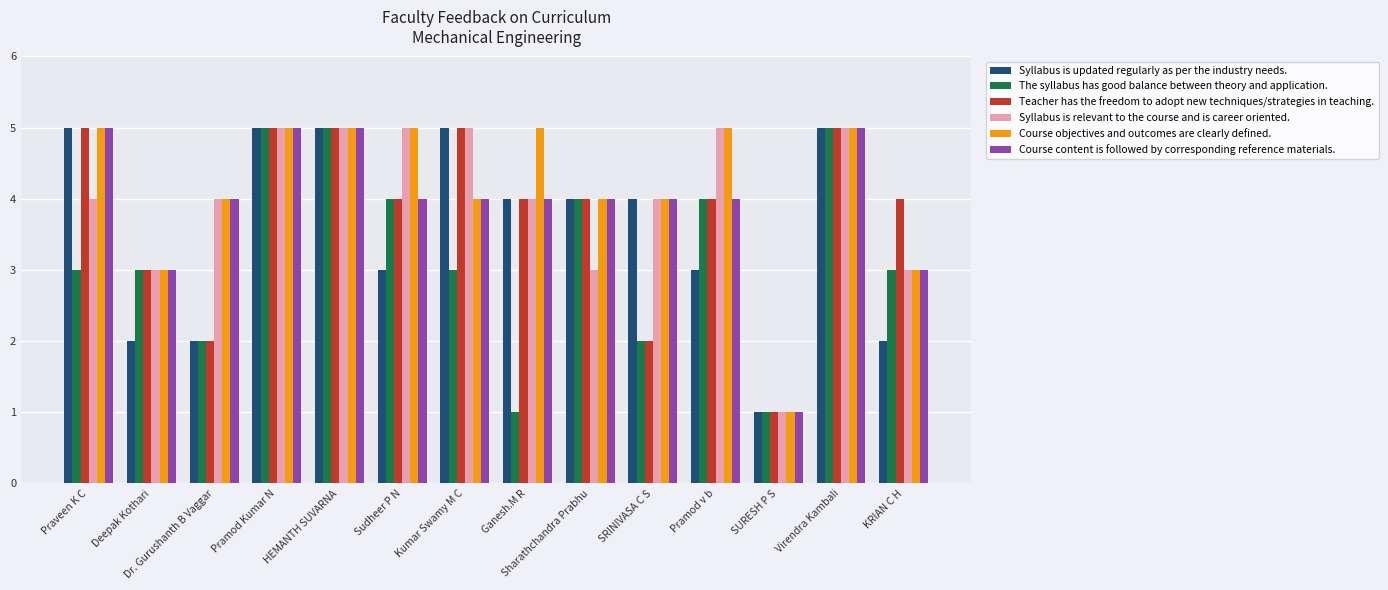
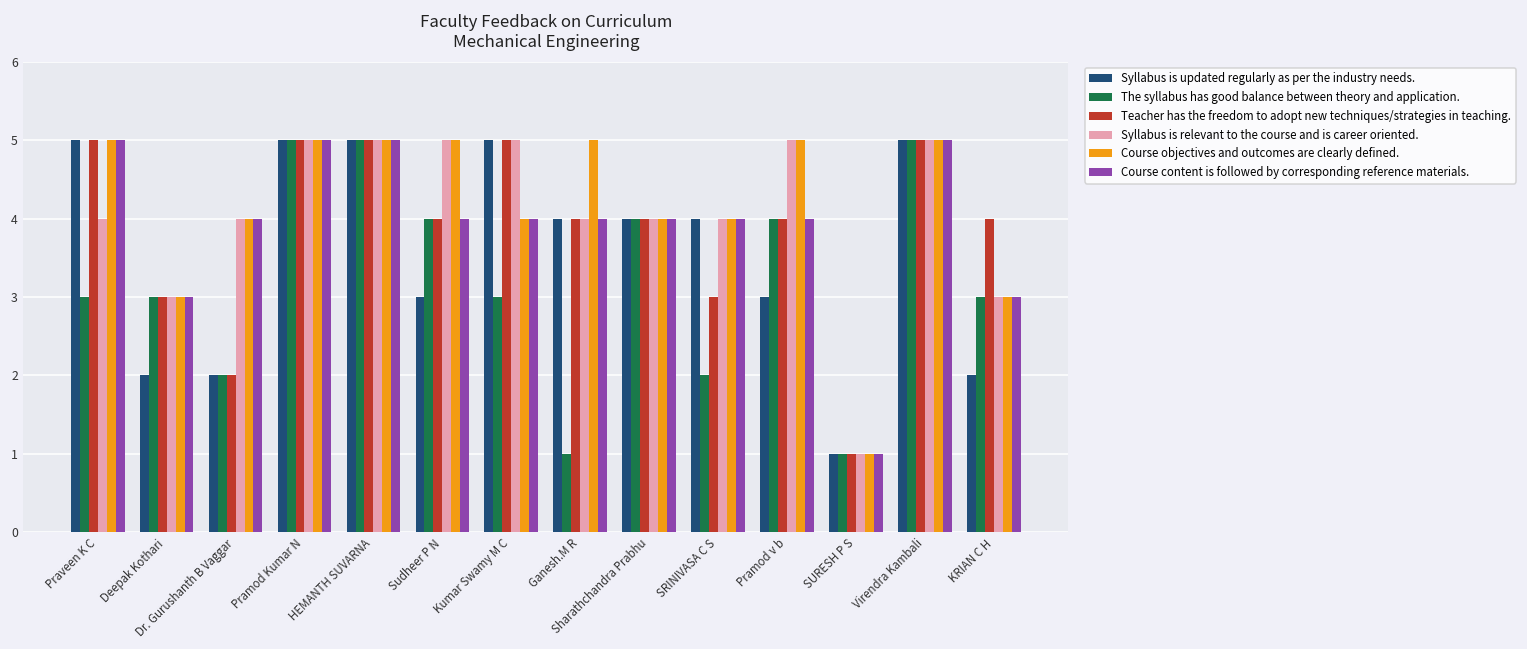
Syllabus is relevant to the course and is career oriented., Sharathchandra Prabhu: 3 -> 4
Teacher has the freedom to adopt new techniques/strategies in teaching., SRINIVASA C S: 2 -> 3
